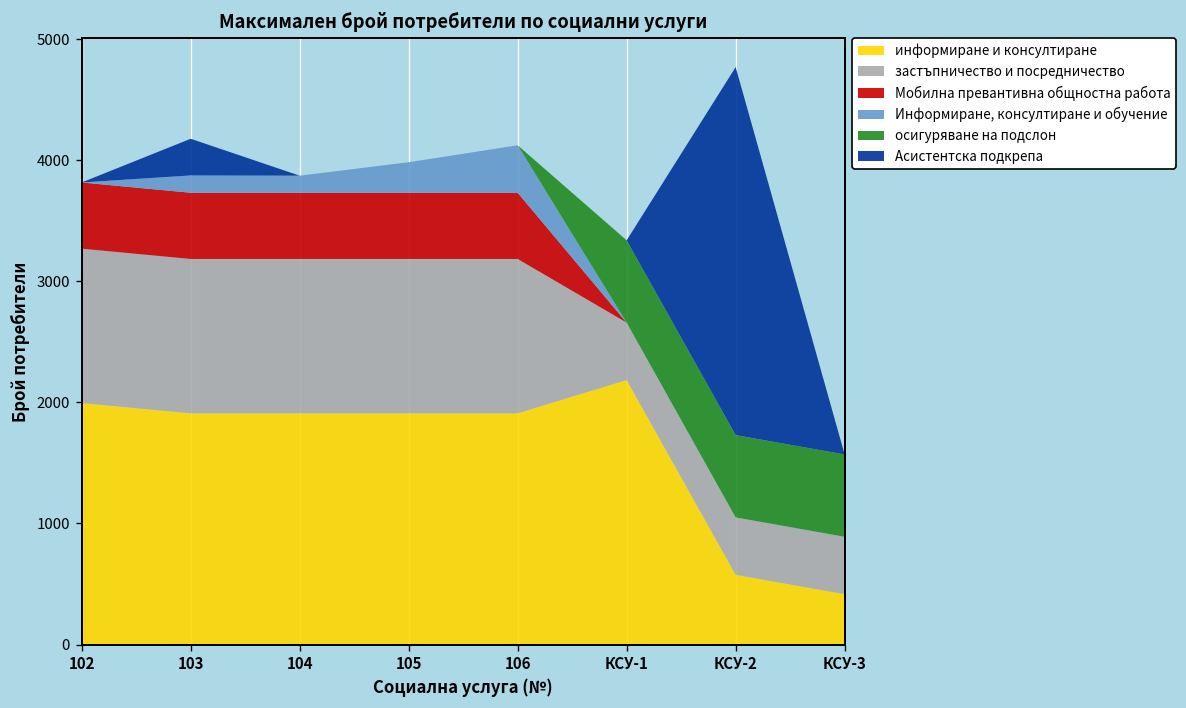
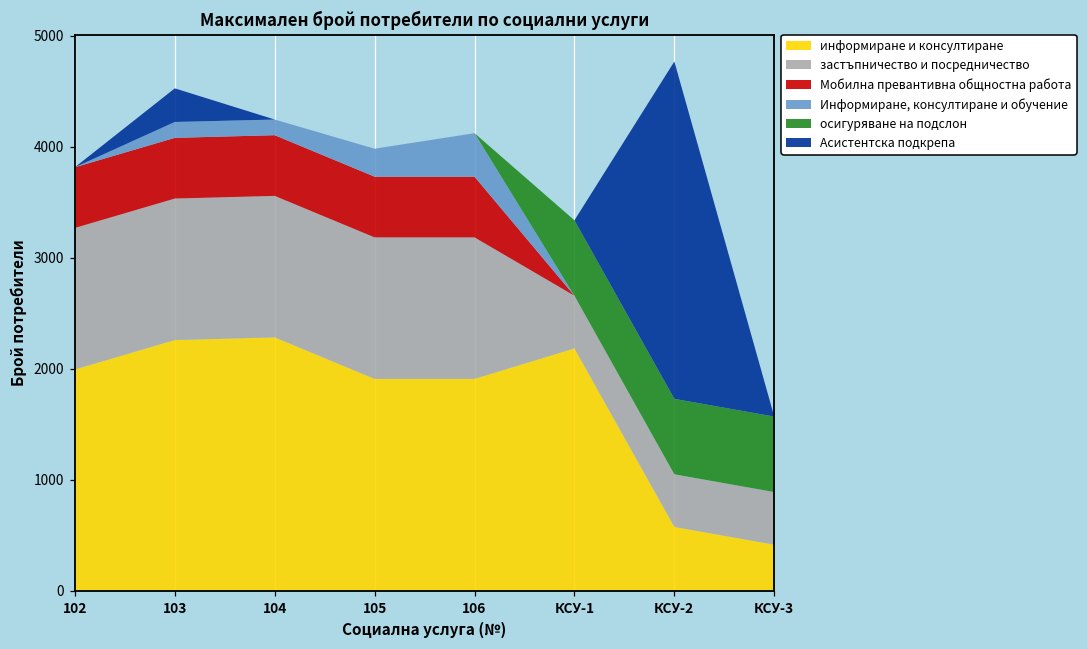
информиране и консултиране, 103: 1910 -> 2260
информиране и консултиране, 104: 1910 -> 2280
